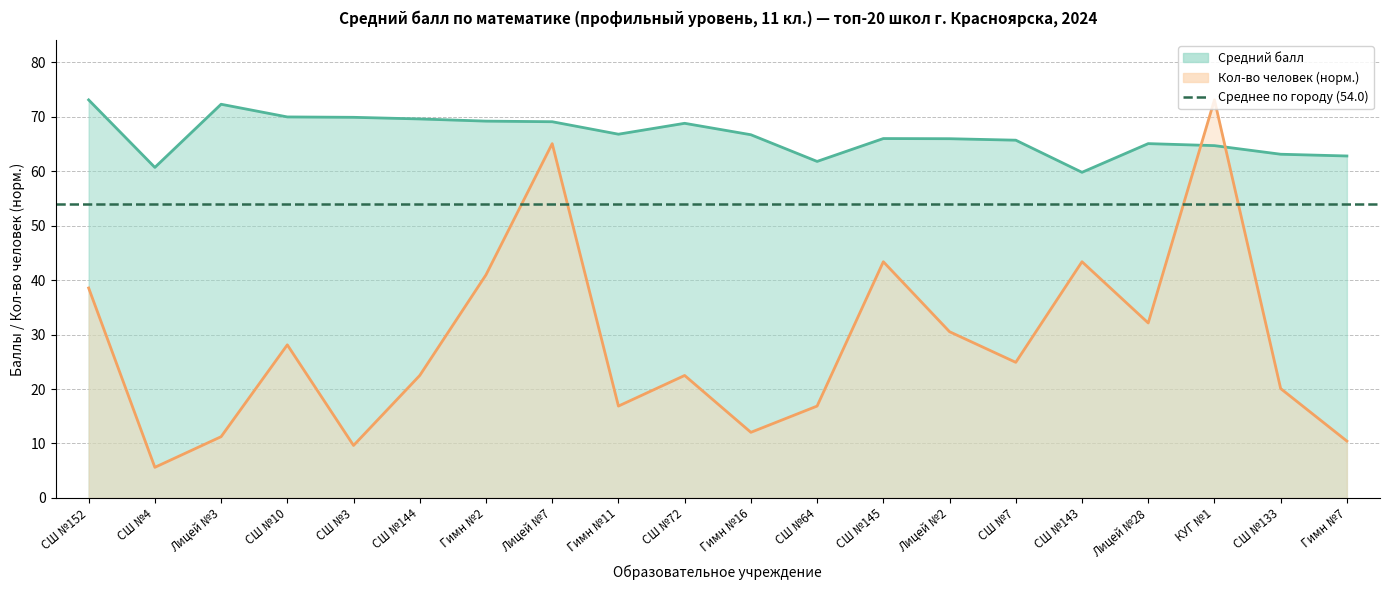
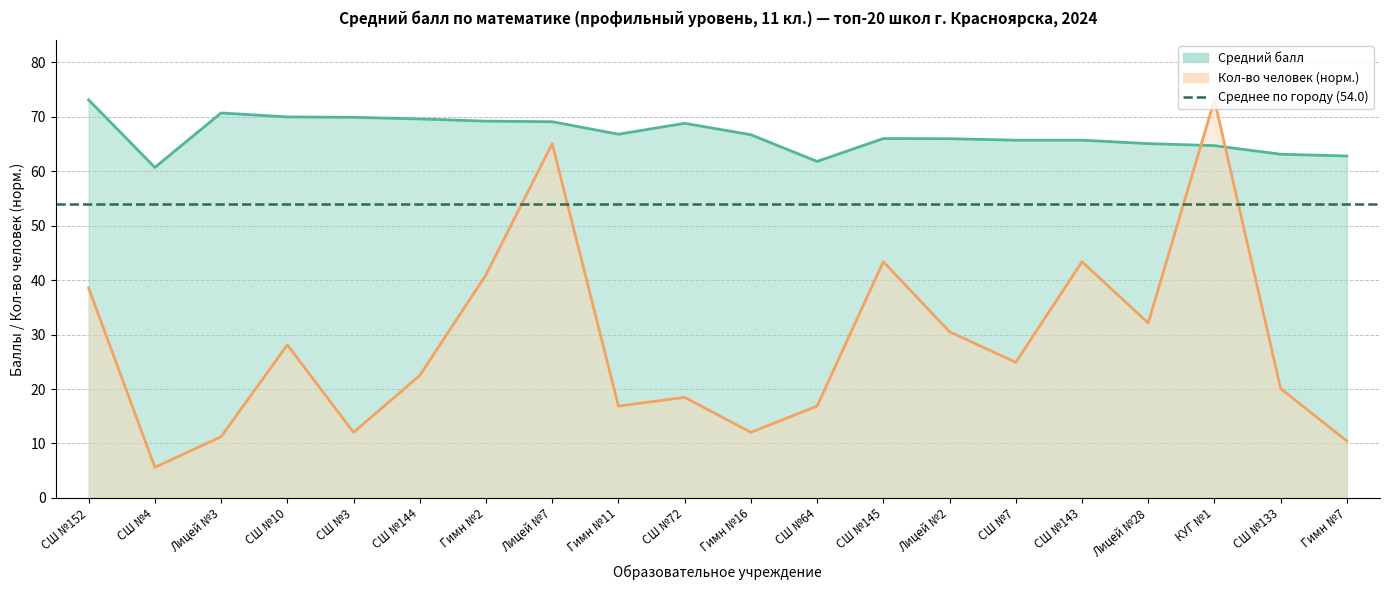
Средний балл, Лицей №3: 72 -> 71
Кол-во человек (норм.), СШ №3: 10 -> 12
Кол-во человек (норм.), СШ №72: 22 -> 18
Средний балл, СШ №143: 60 -> 66
